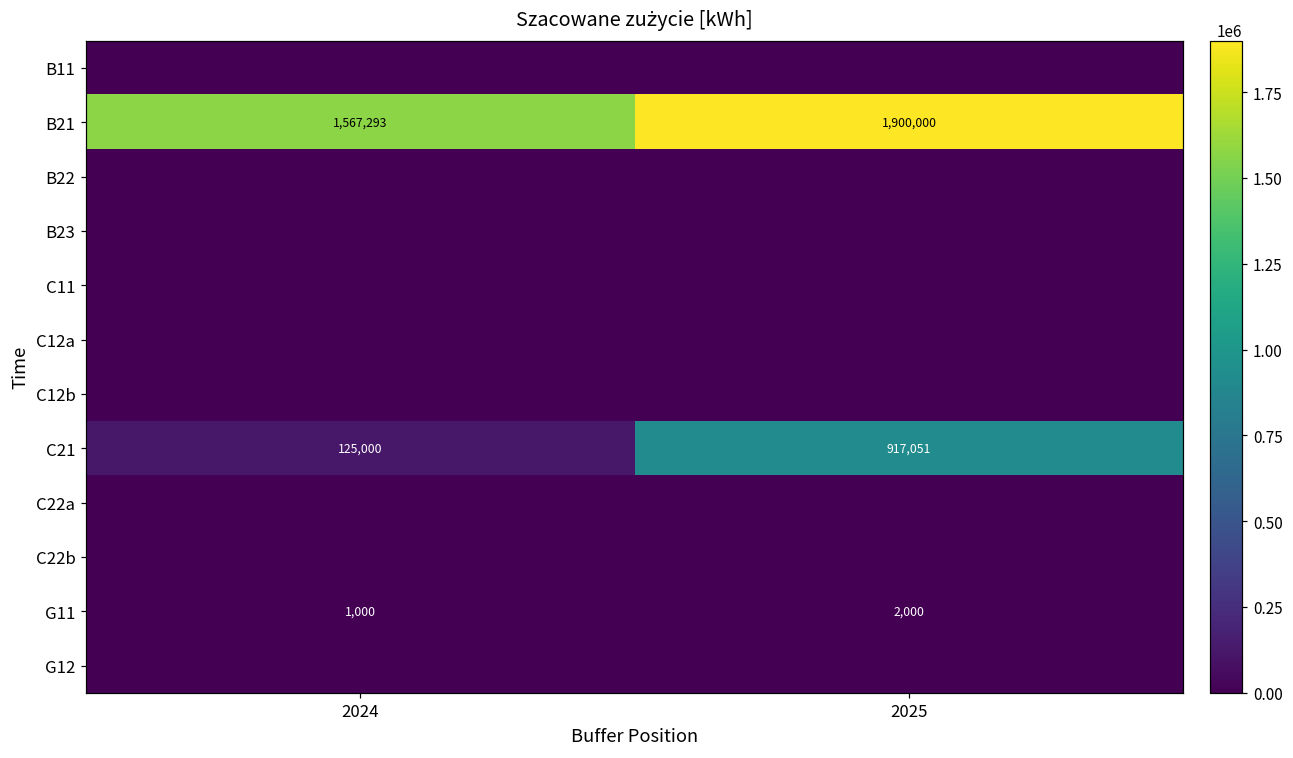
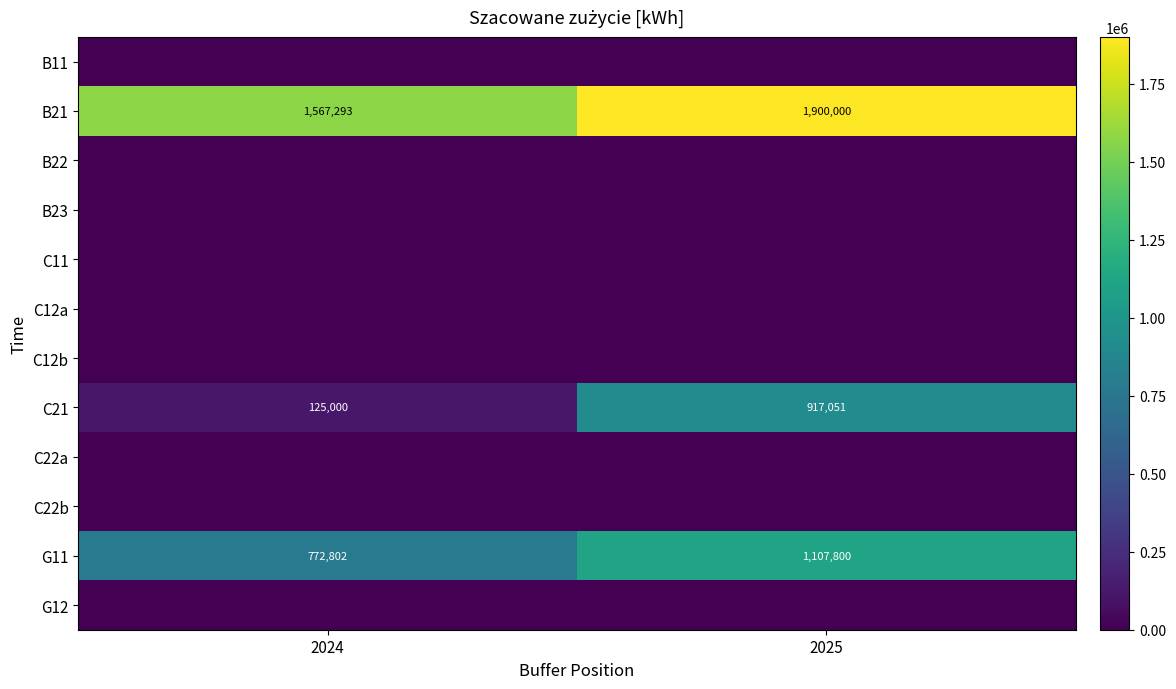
G11, 2024: 1,000 -> 772,802
G11, 2025: 2,000 -> 1,107,800
